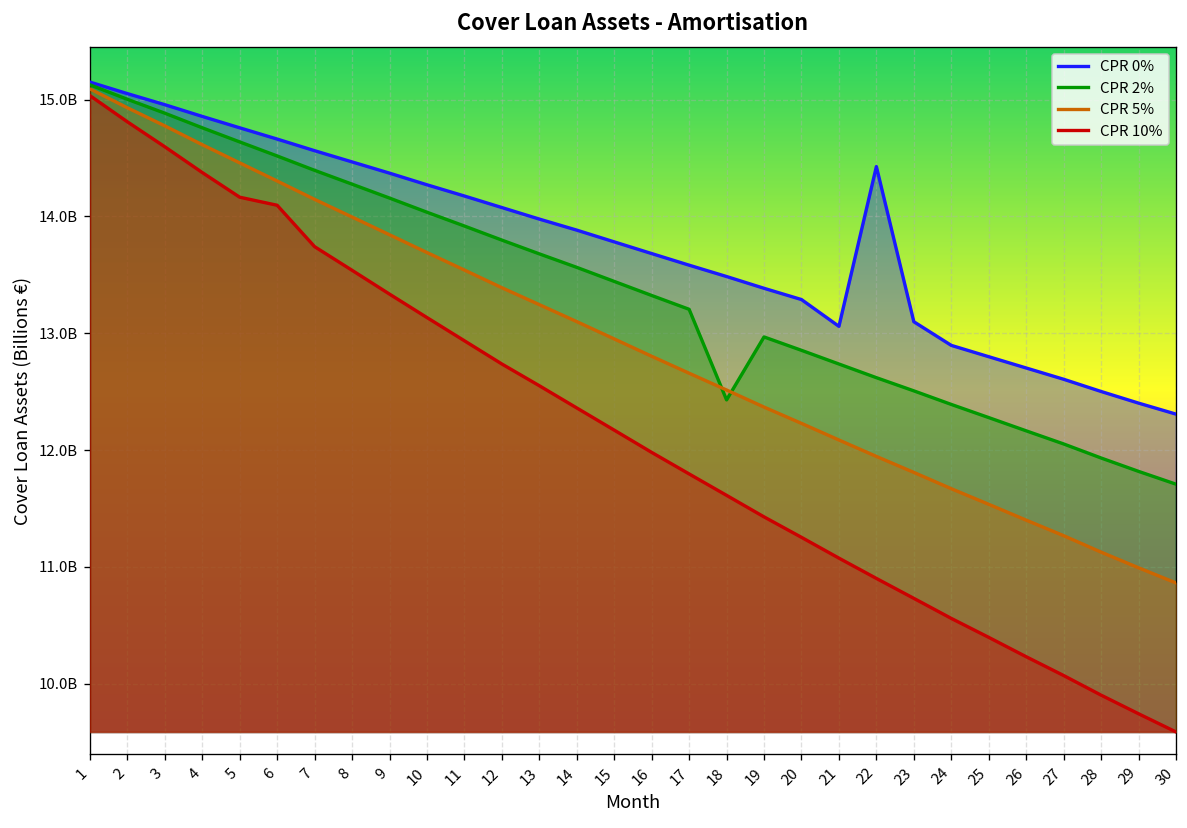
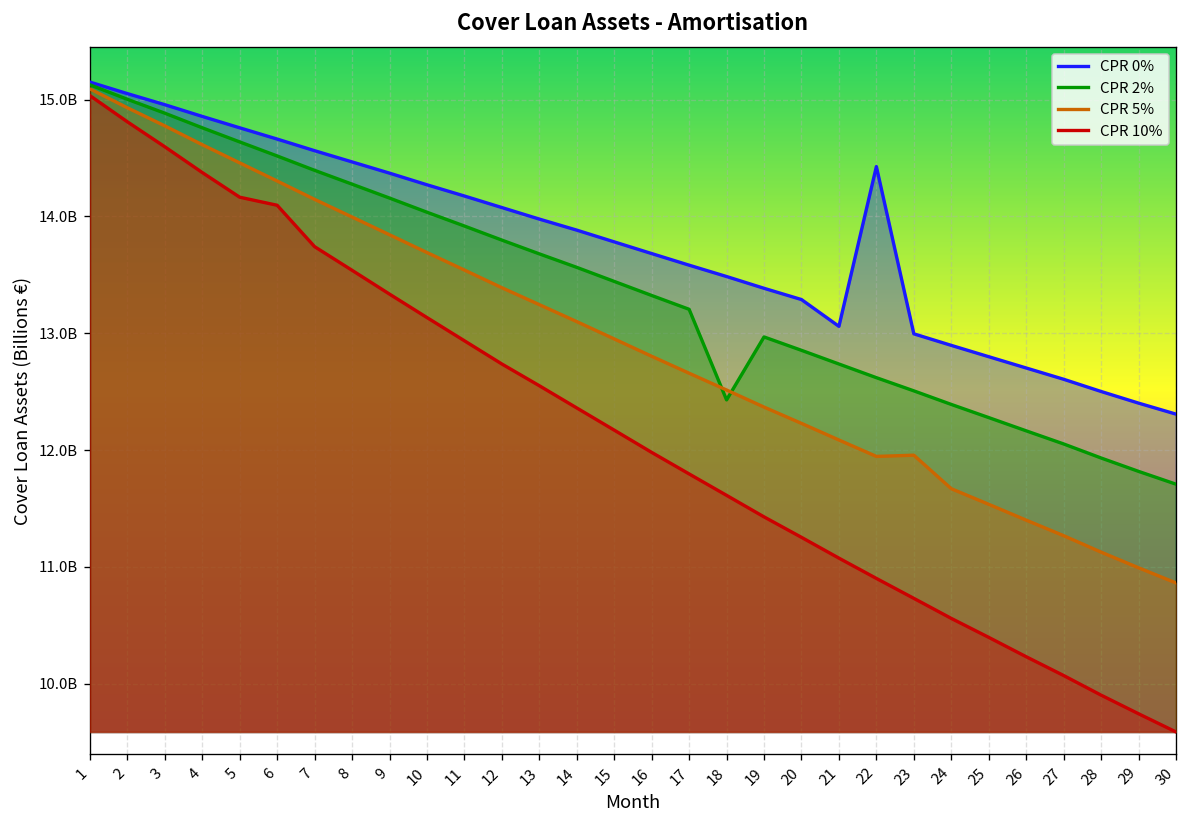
CPR 0%, 23: 13100000000 -> 13000000000
CPR 5%, 23: 11800000000 -> 12000000000
